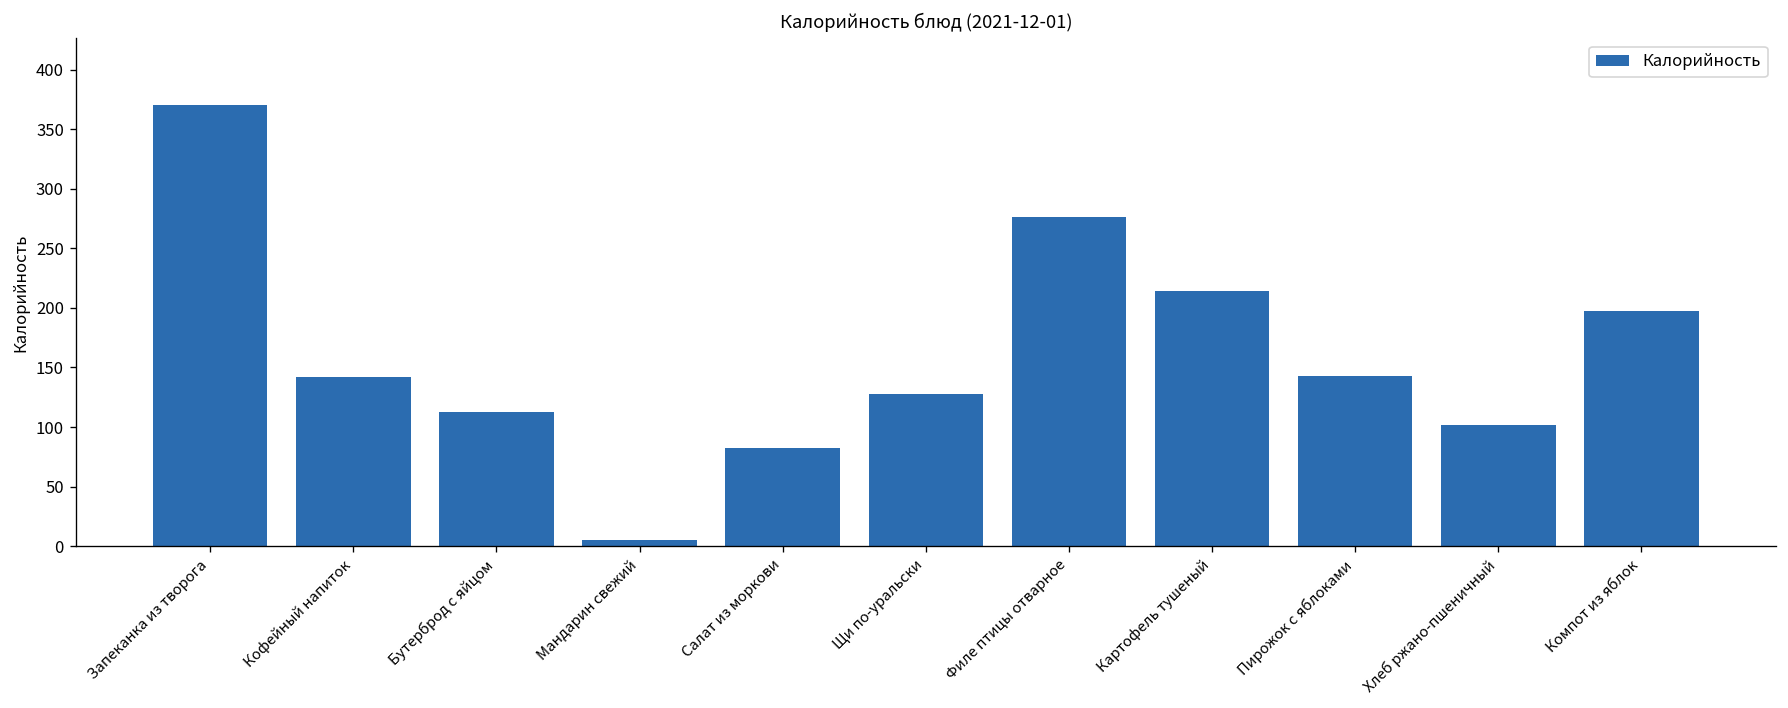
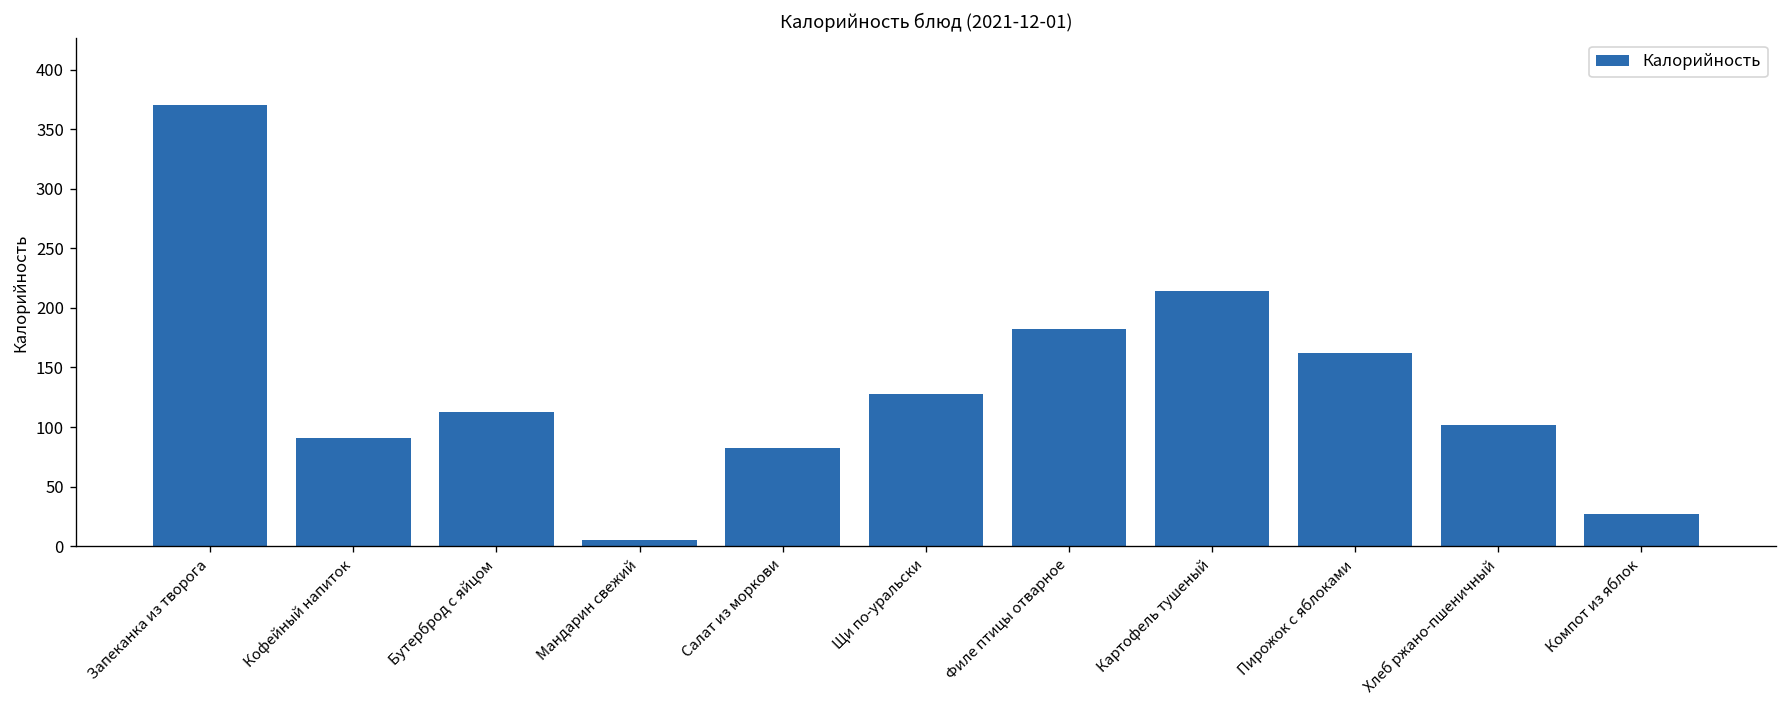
Кофейный напиток: 140 -> 90
Филе птицы отварное: 280 -> 180
Пирожок с яблоками: 140 -> 160
Компот из яблок: 200 -> 30
